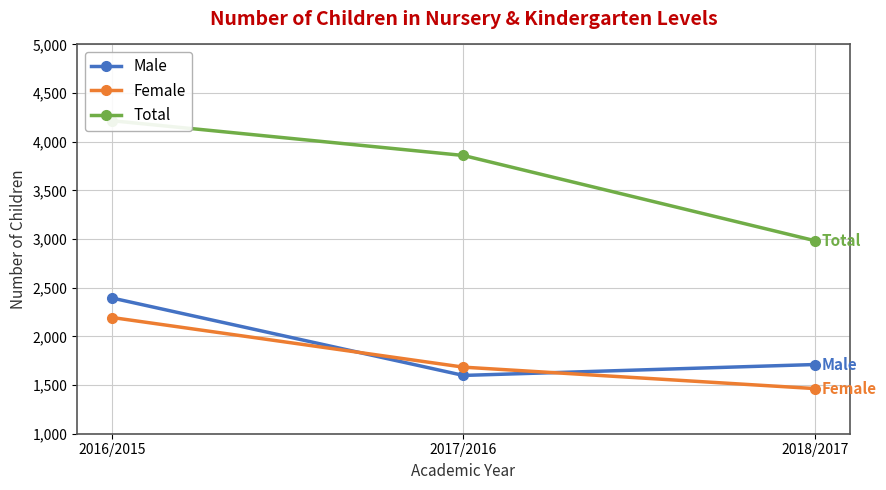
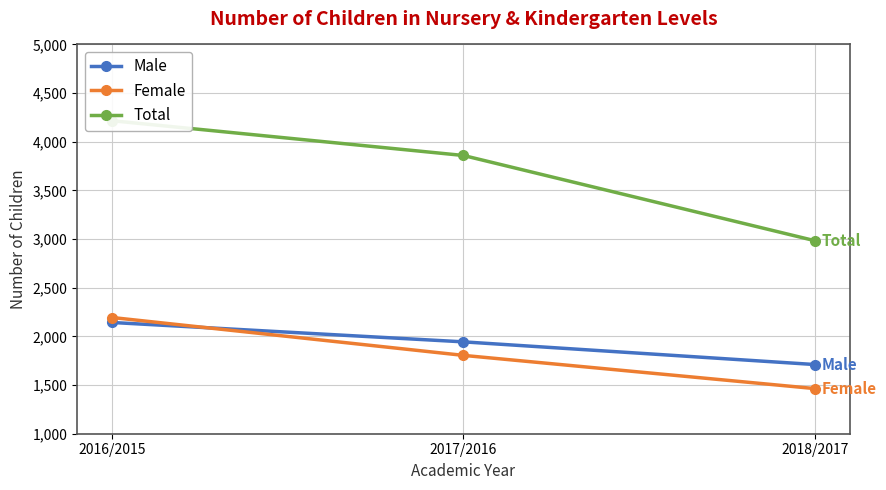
Male, 2016/2015: 2,400 -> 2,100
Male, 2017/2016: 1,600 -> 1,900
Female, 2017/2016: 1,700 -> 1,800
